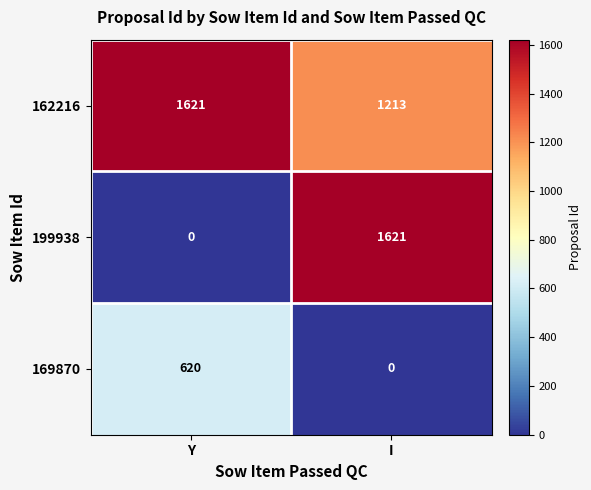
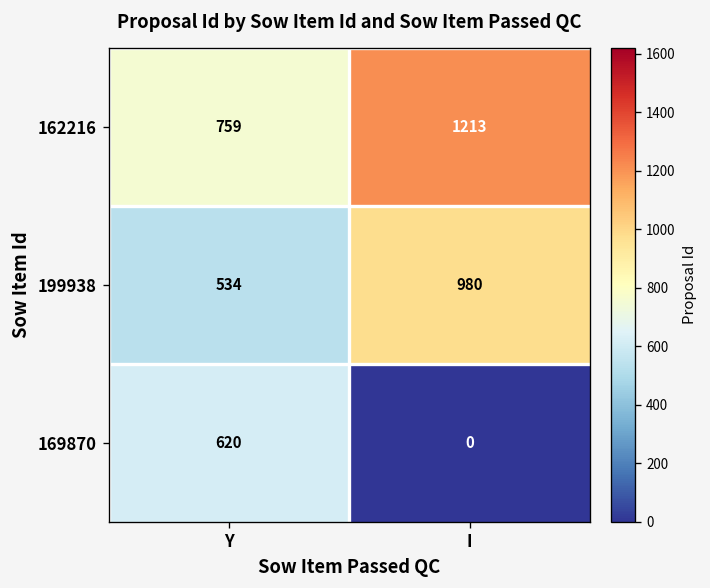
162216, Y: 1621 -> 759
199938, Y: 0 -> 534
199938, I: 1621 -> 980
